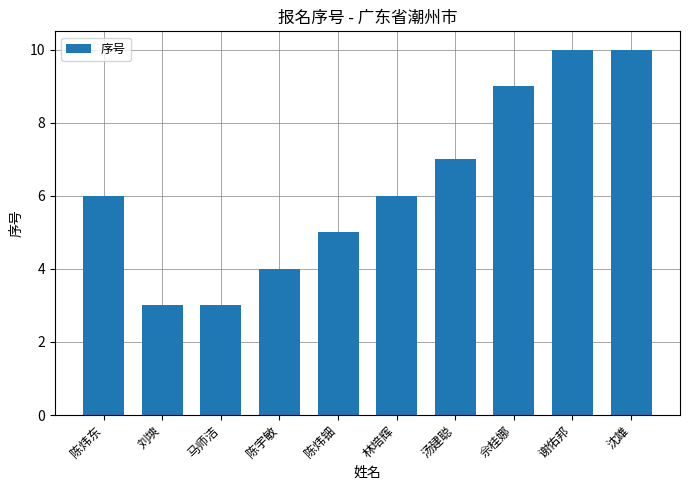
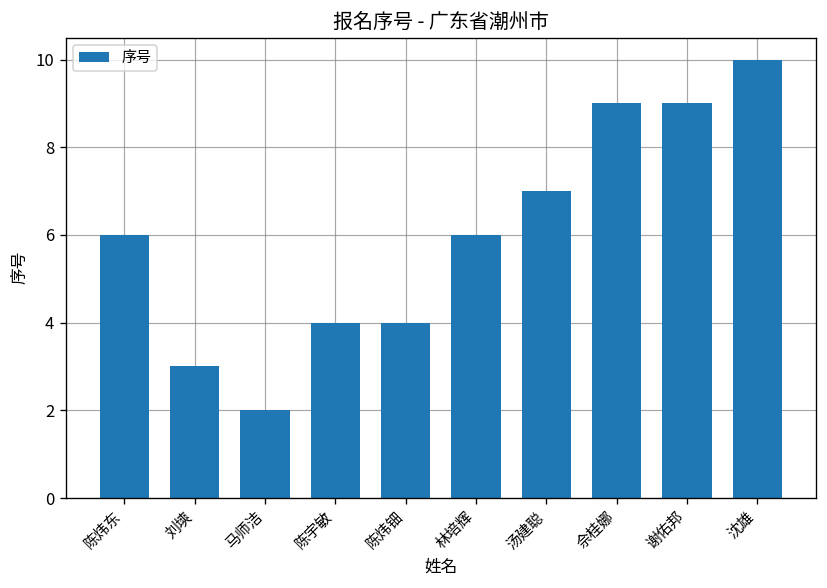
马师洁: 3 -> 2
陈炜钿: 5 -> 4
谢佑邦: 10 -> 9
